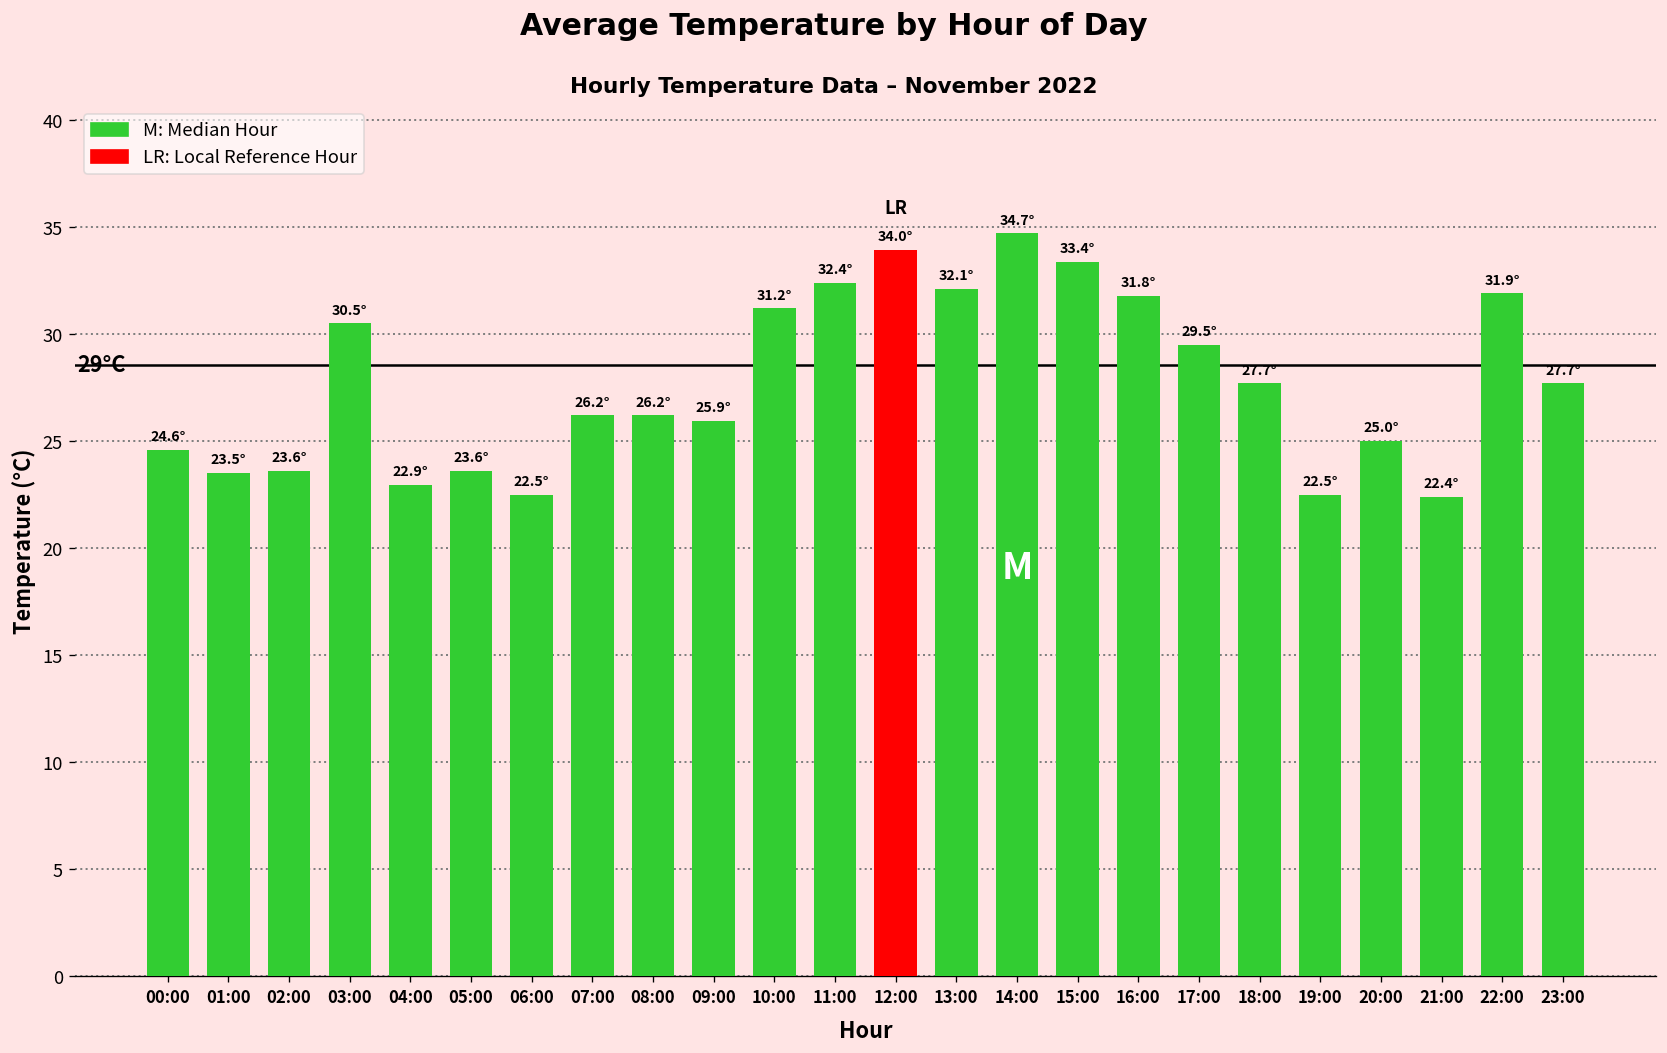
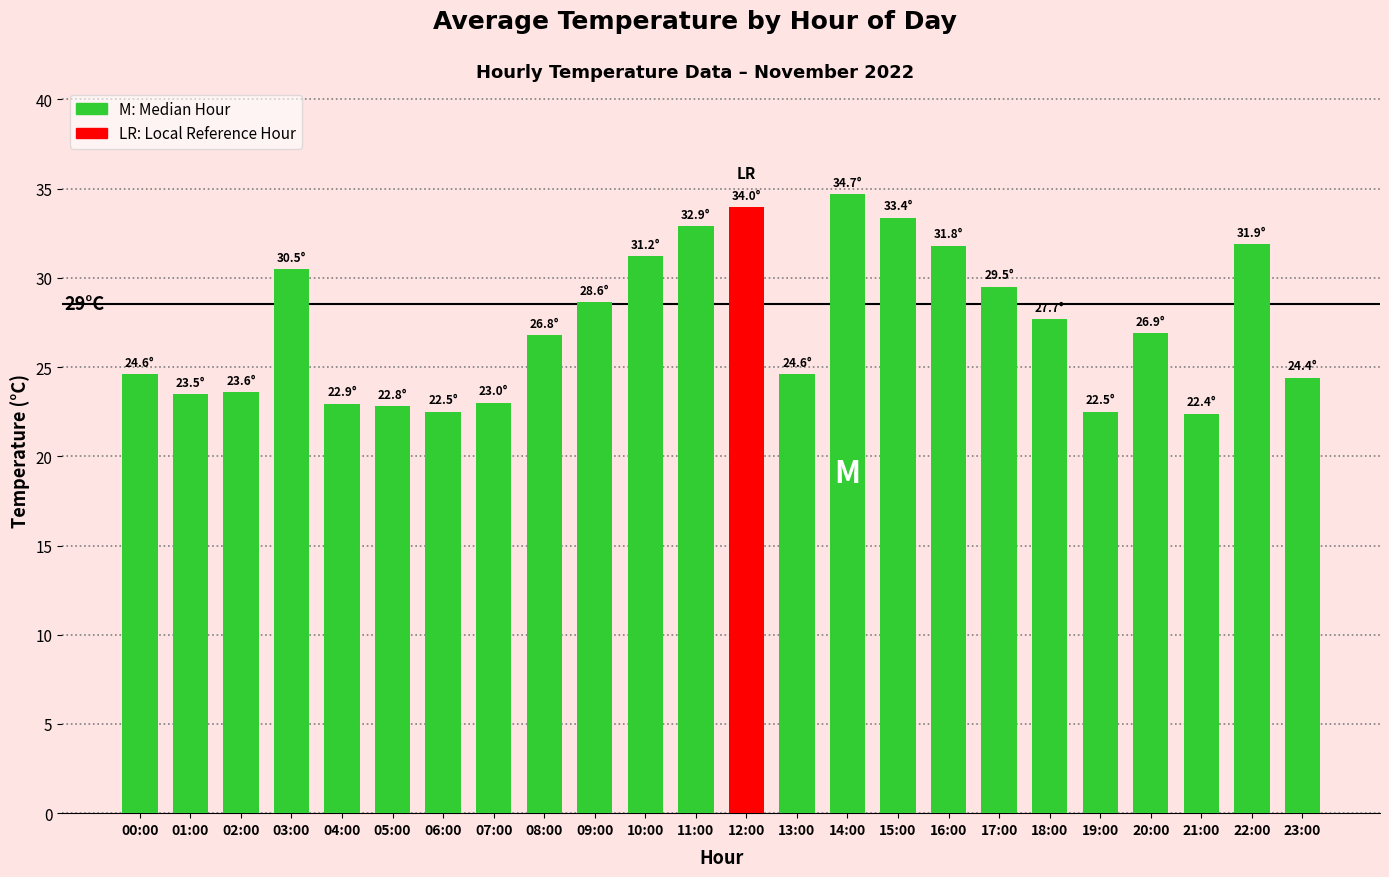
05:00: 23.6° -> 22.8°
07:00: 26.2° -> 23.0°
08:00: 26.2° -> 26.8°
09:00: 25.9° -> 28.6°
11:00: 32.4° -> 32.9°
13:00: 32.1° -> 24.6°
20:00: 25.0° -> 26.9°
23:00: 27.7° -> 24.4°
